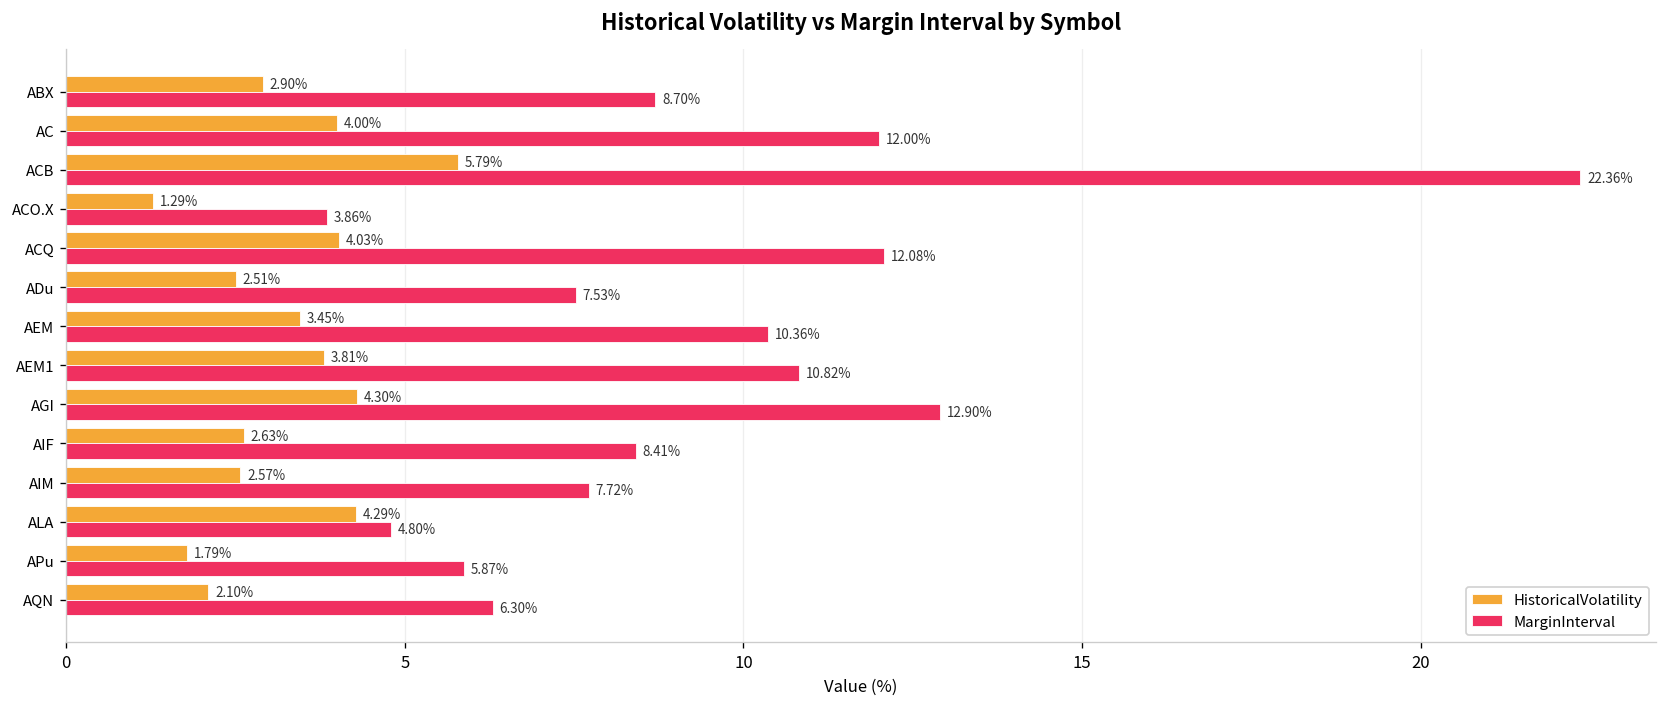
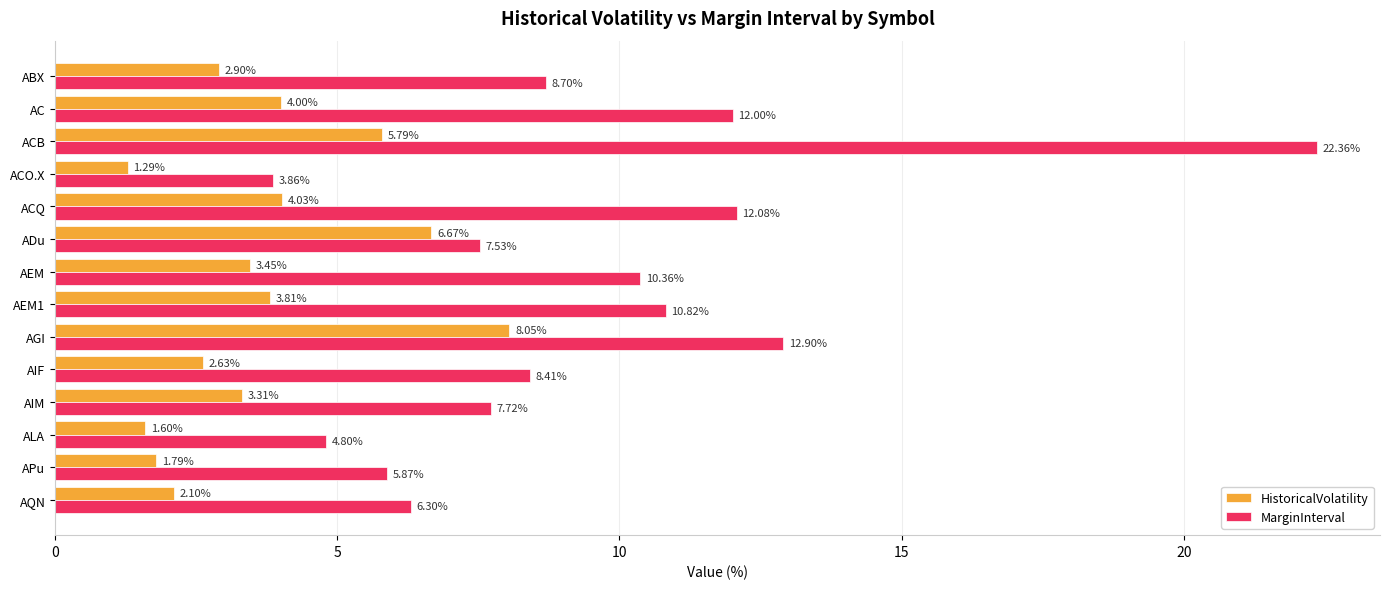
HistoricalVolatility, ADu: 2.51% -> 6.67%
HistoricalVolatility, AGI: 4.30% -> 8.05%
HistoricalVolatility, AIM: 2.57% -> 3.31%
HistoricalVolatility, ALA: 4.29% -> 1.60%
